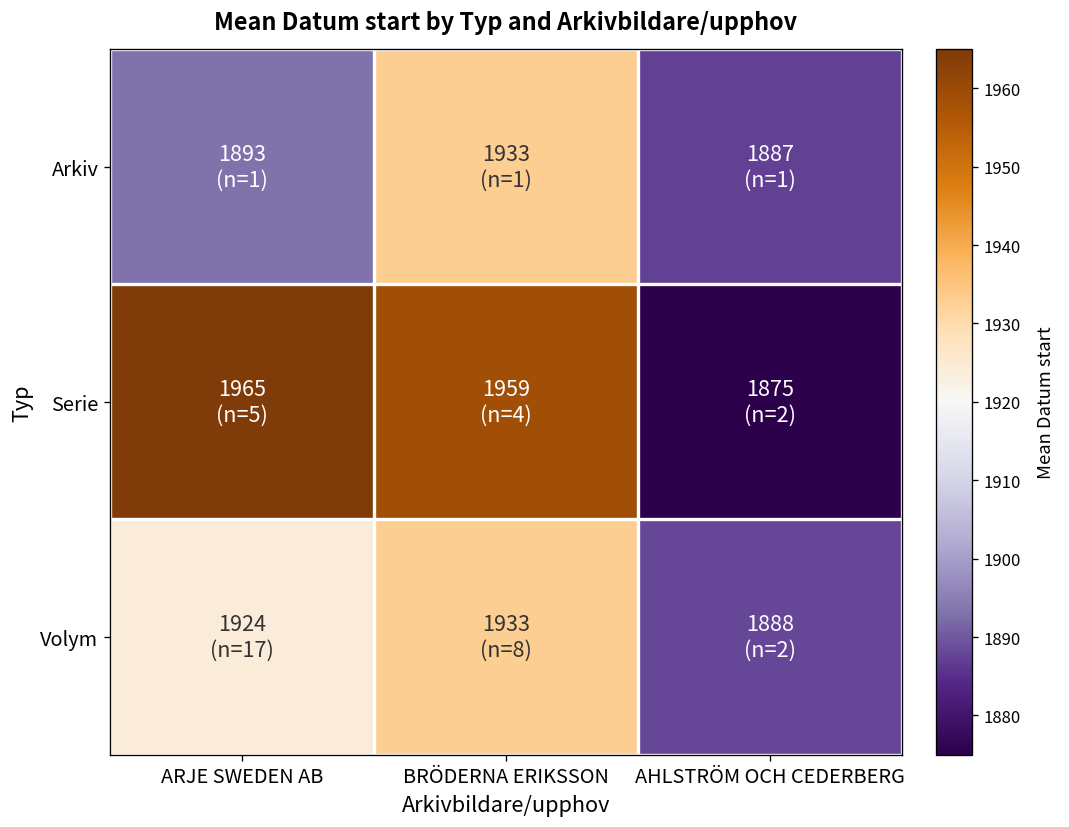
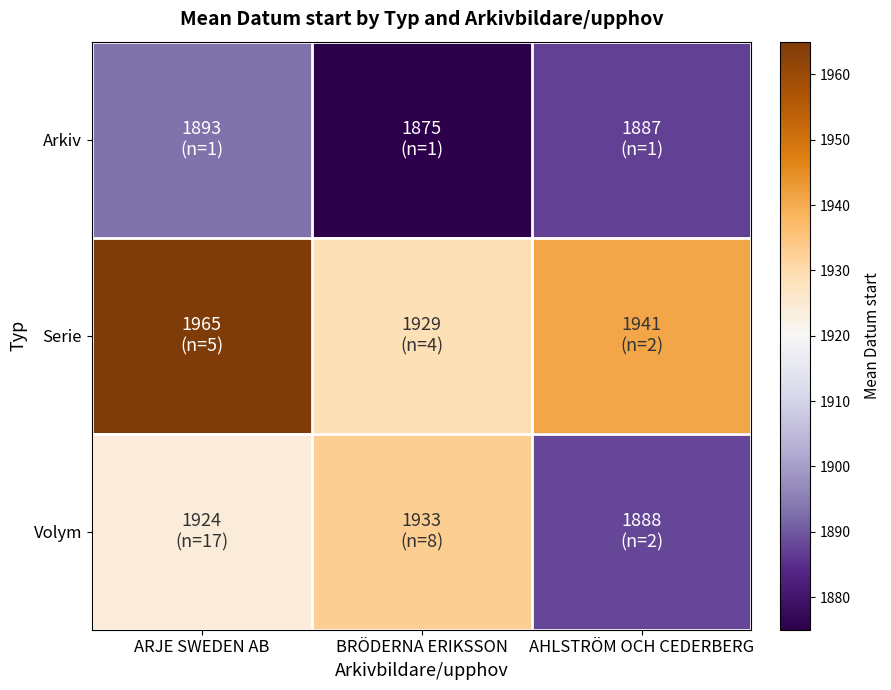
Arkiv, BRÖDERNA ERIKSSON: 1933 -> 1875
Serie, BRÖDERNA ERIKSSON: 1959 -> 1929
Serie, AHLSTRÖM OCH CEDERBERG: 1875 -> 1941
